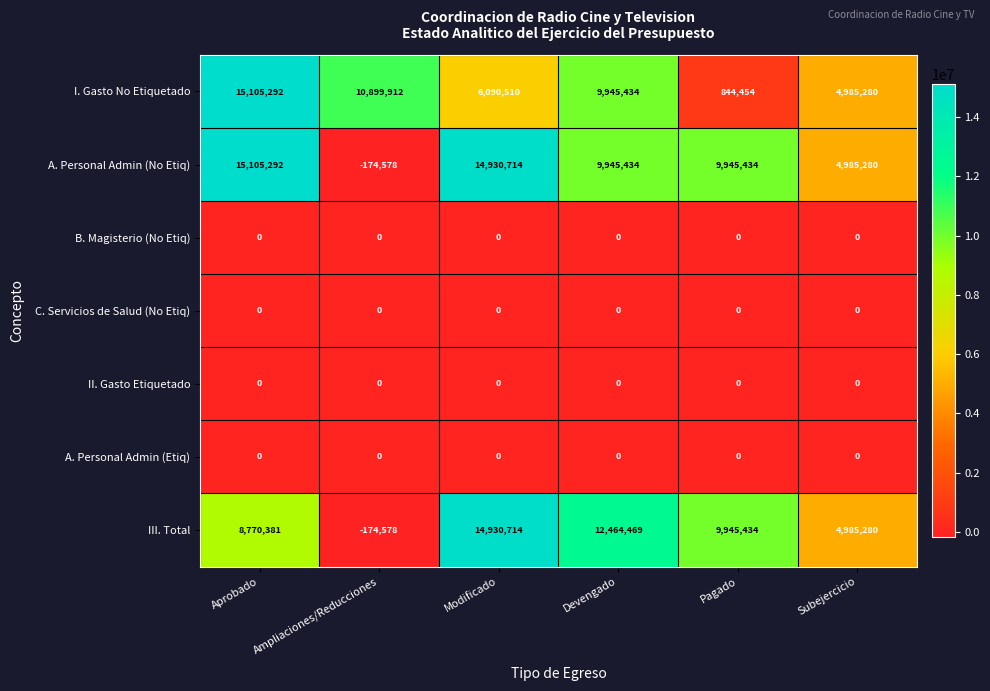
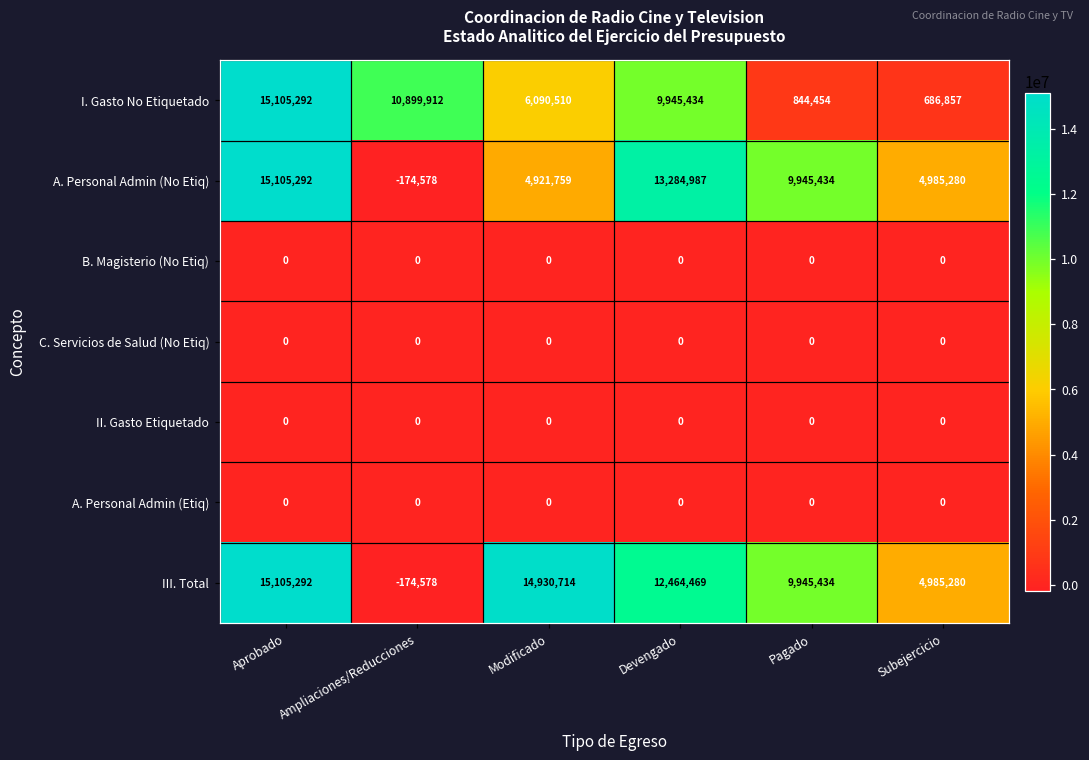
I. Gasto No Etiquetado, Subejercicio: 4,985,280 -> 686,857
A. Personal Admin (No Etiq), Modificado: 14,930,714 -> 4,921,759
A. Personal Admin (No Etiq), Devengado: 9,945,434 -> 13,284,987
III. Total, Aprobado: 8,770,381 -> 15,105,292
